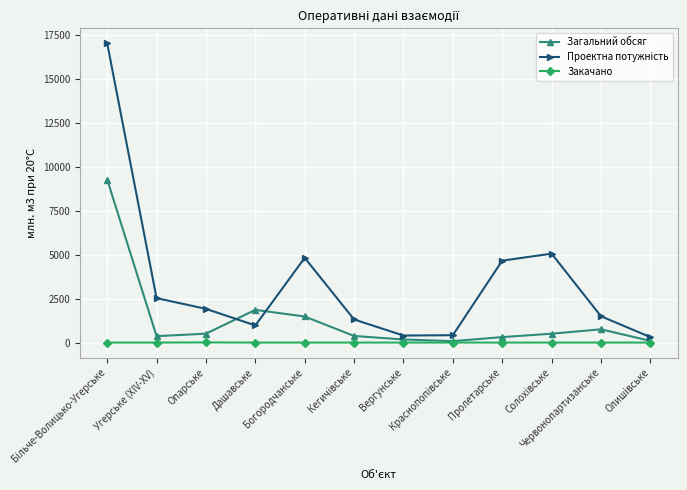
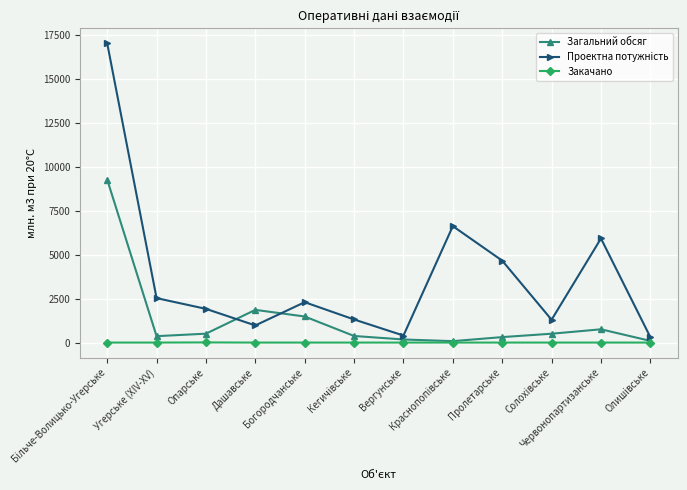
Проектна потужність, Богородчанське: 4800 -> 2300
Проектна потужність, Краснопопівське: 400 -> 6600
Проектна потужність, Солохівське: 5100 -> 1300
Проектна потужність, Червонопартизанське: 1500 -> 5900
